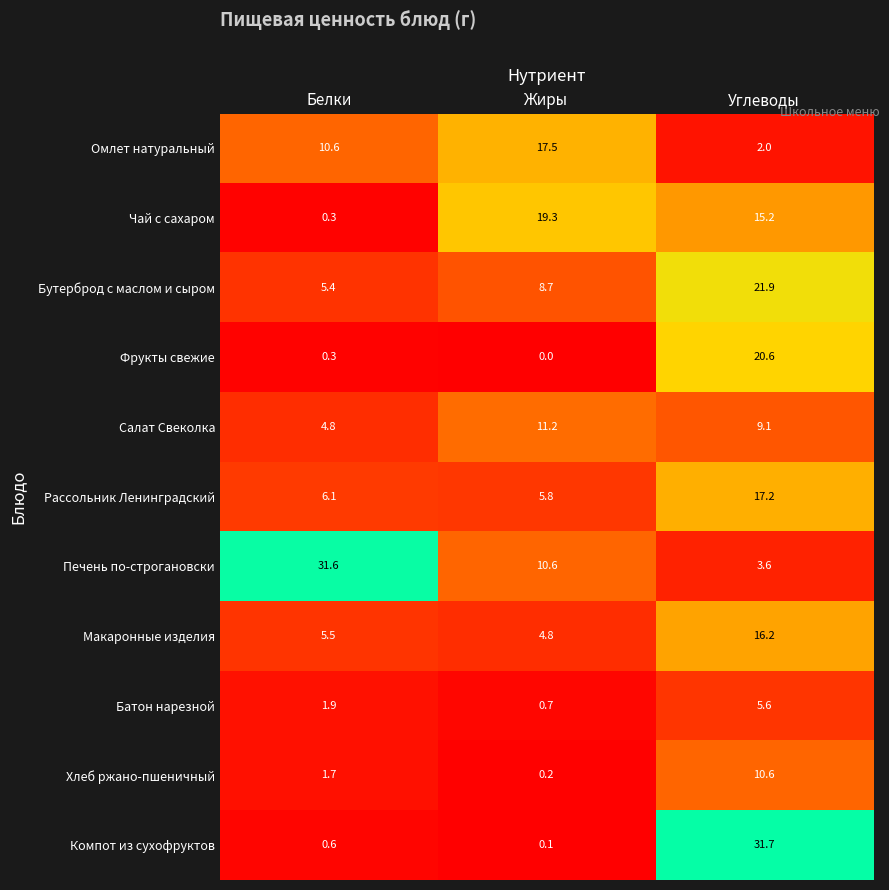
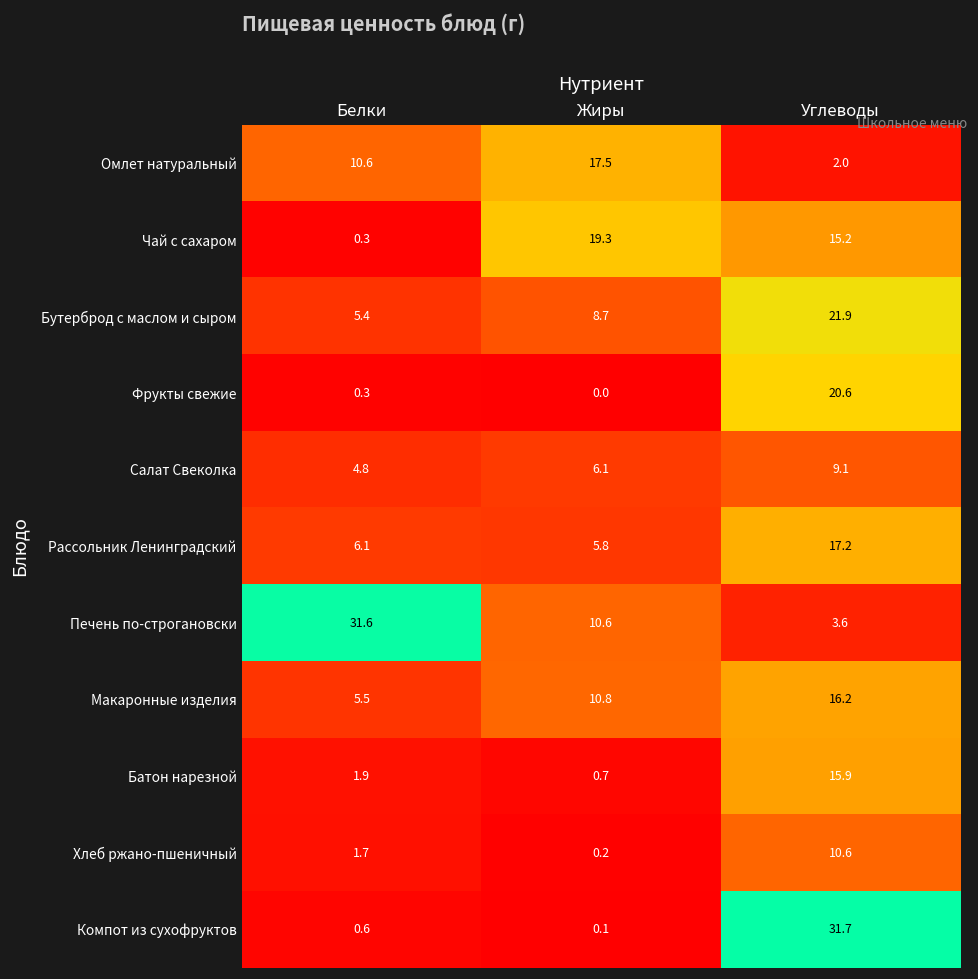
Салат Свеколка, Жиры: 11.2 -> 6.1
Макаронные изделия, Жиры: 4.8 -> 10.8
Батон нарезной, Углеводы: 5.6 -> 15.9
